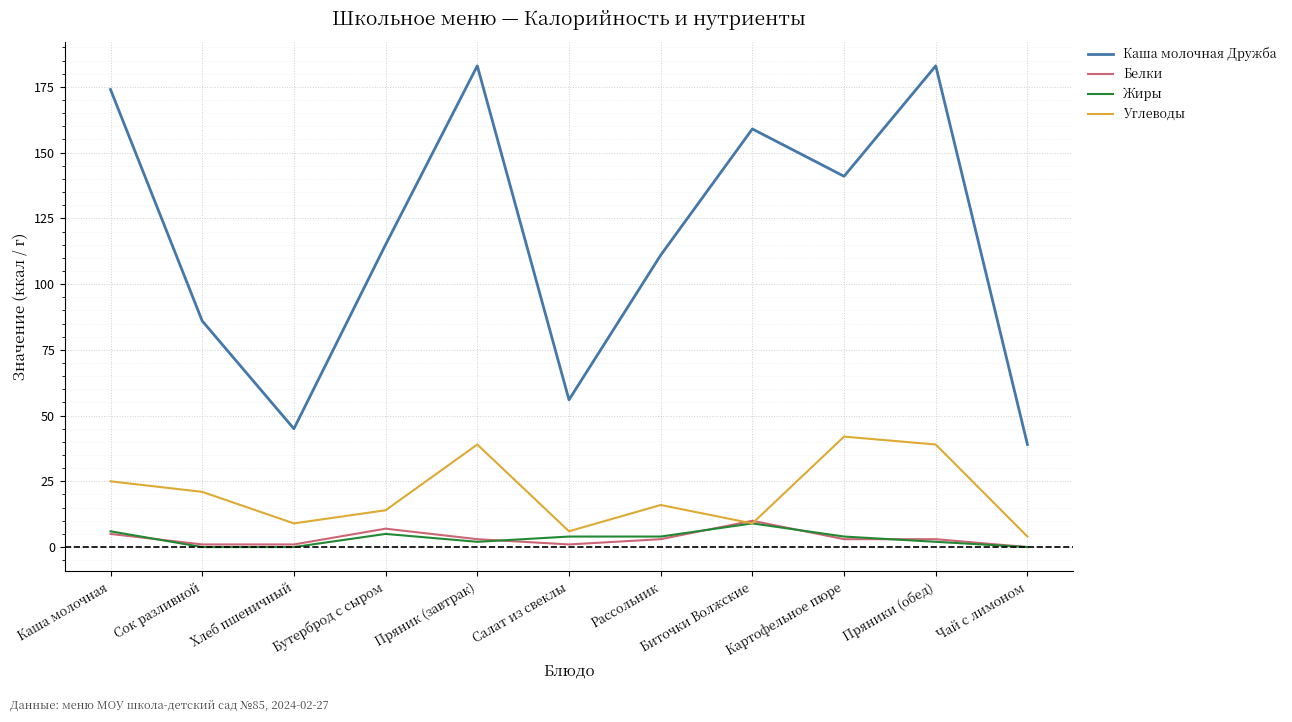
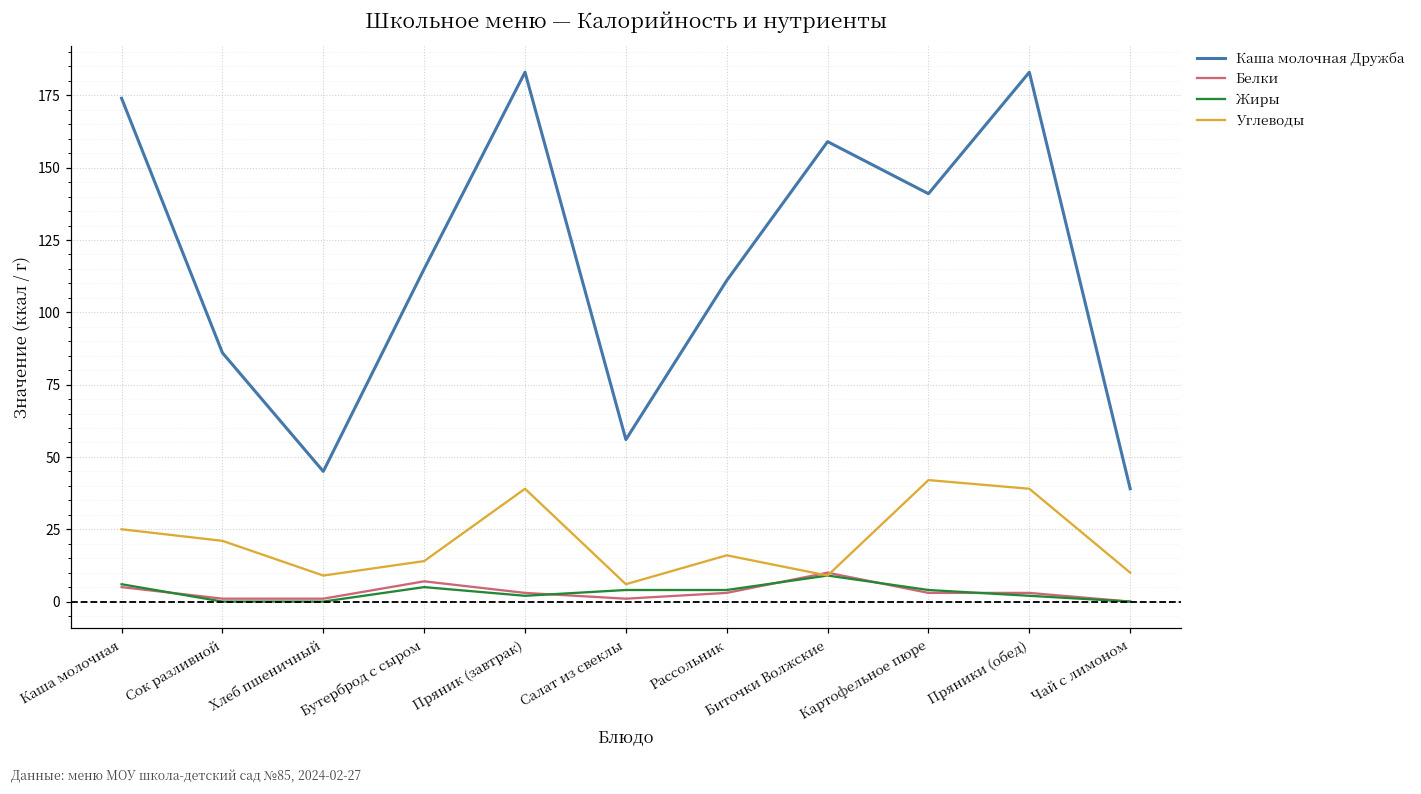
Углеводы, Чай с лимоном: 4 -> 10
